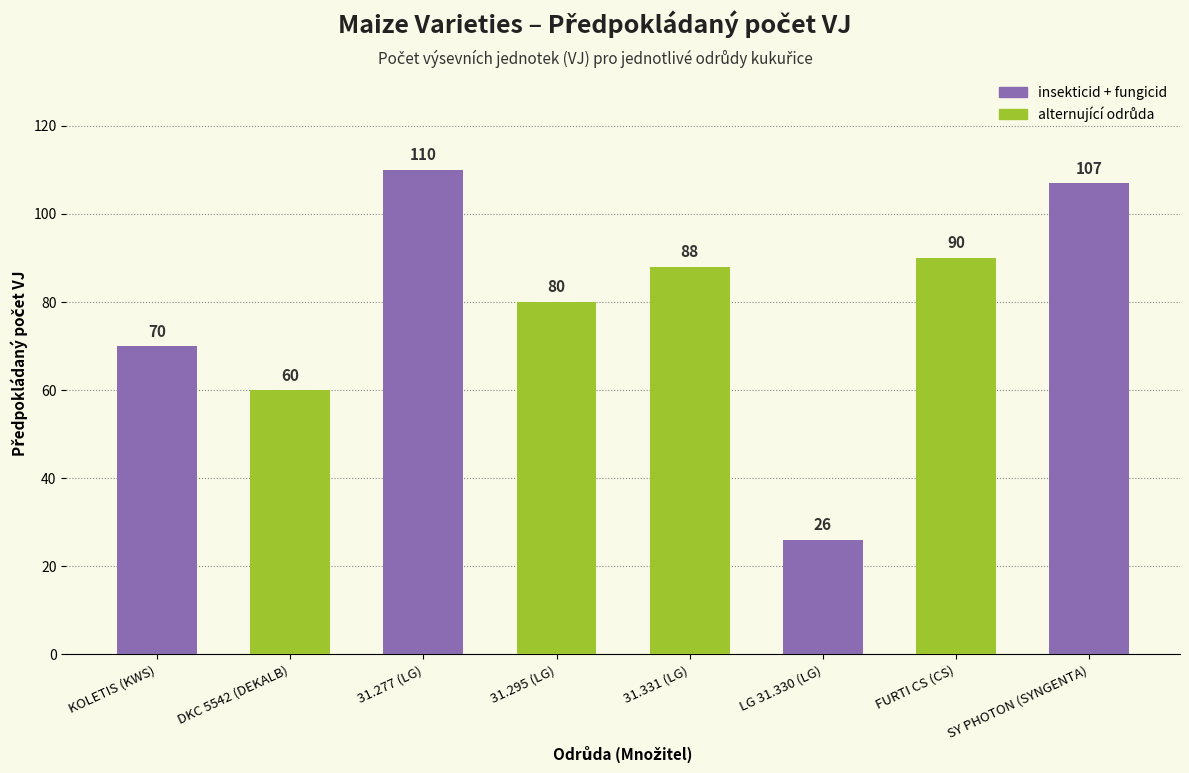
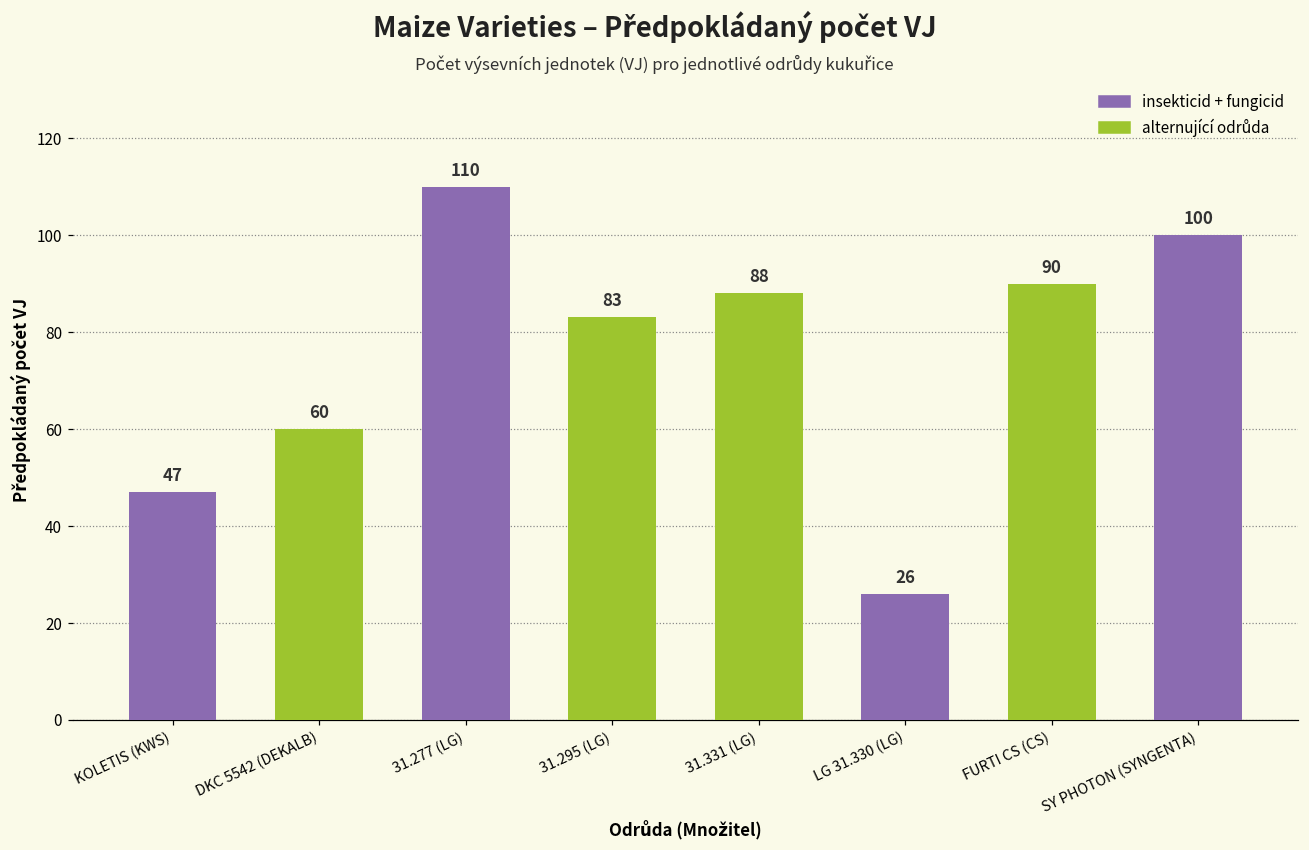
KOLETIS (KWS): 70 -> 47
31.295 (LG): 80 -> 83
SY PHOTON (SYNGENTA): 107 -> 100
